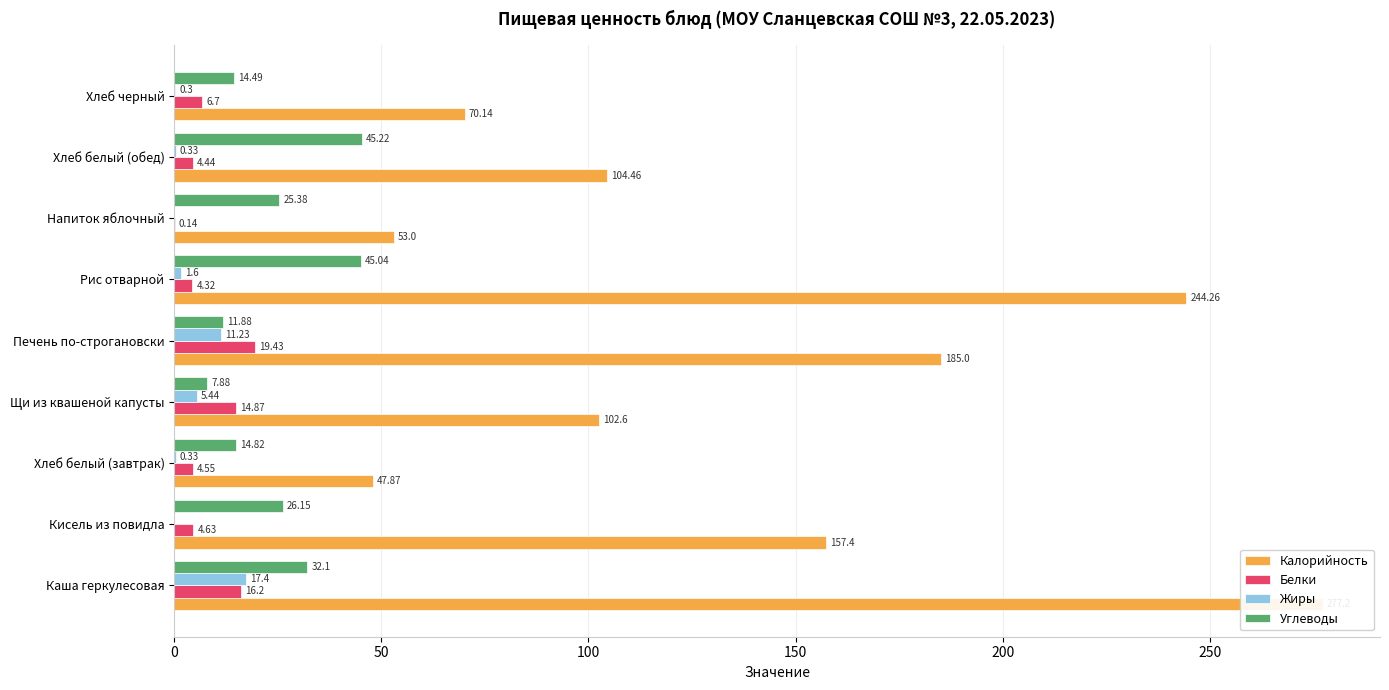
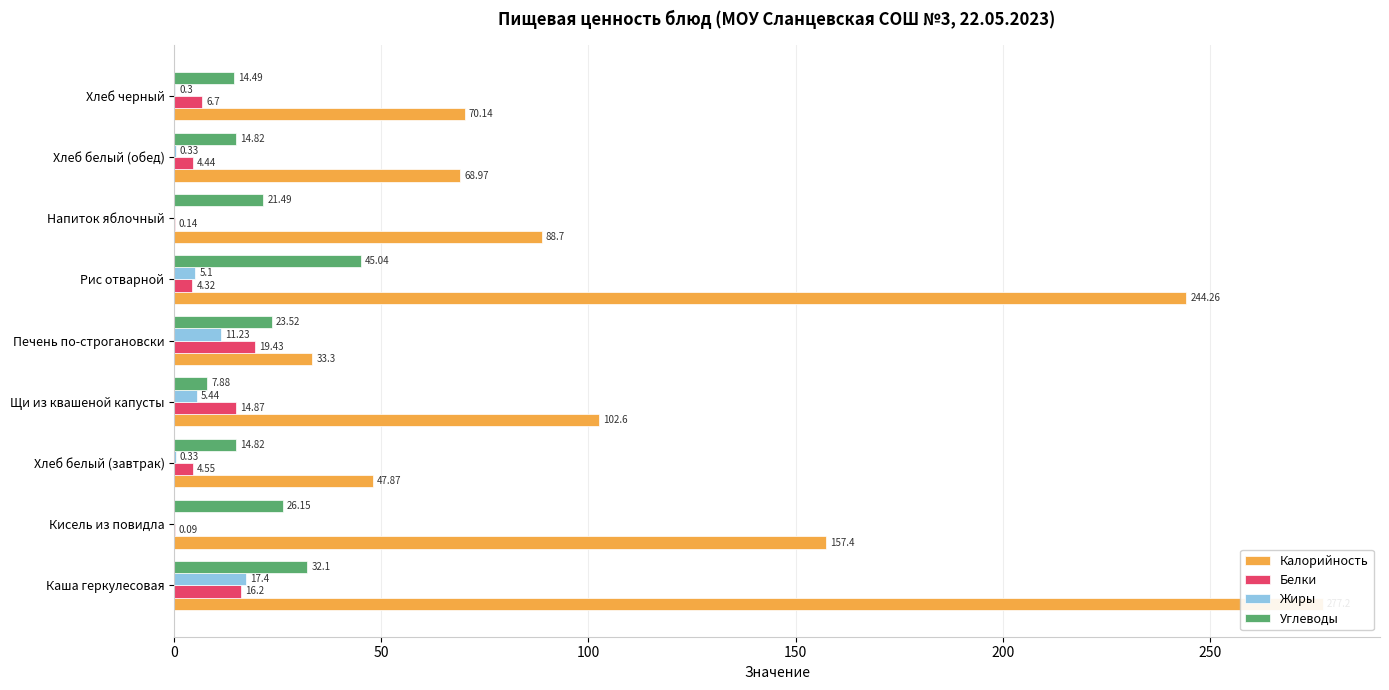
Углеводы, Хлеб белый (обед): 45.22 -> 14.82
Калорийность, Хлеб белый (обед): 104.46 -> 68.97
Углеводы, Напиток яблочный: 25.38 -> 21.49
Калорийность, Напиток яблочный: 53.0 -> 88.7
Жиры, Рис отварной: 1.6 -> 5.1
Углеводы, Печень по-строгановски: 11.88 -> 23.52
Калорийность, Печень по-строгановски: 185.0 -> 33.3
Белки, Кисель из повидла: 4.63 -> 0.09
